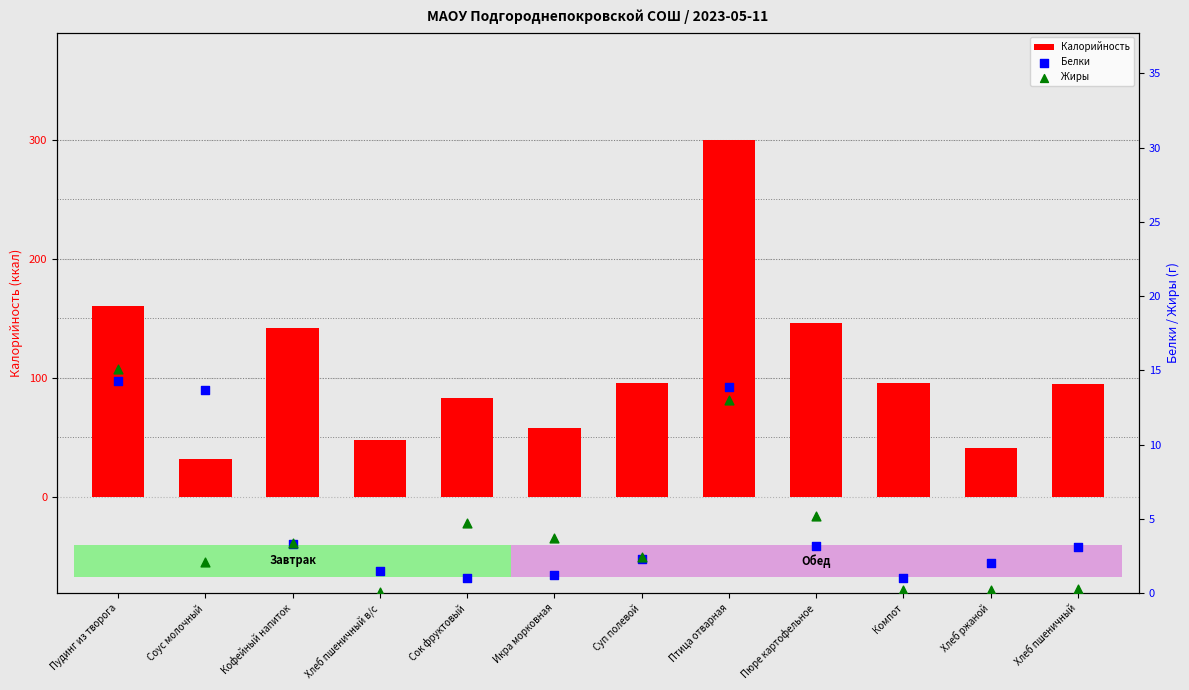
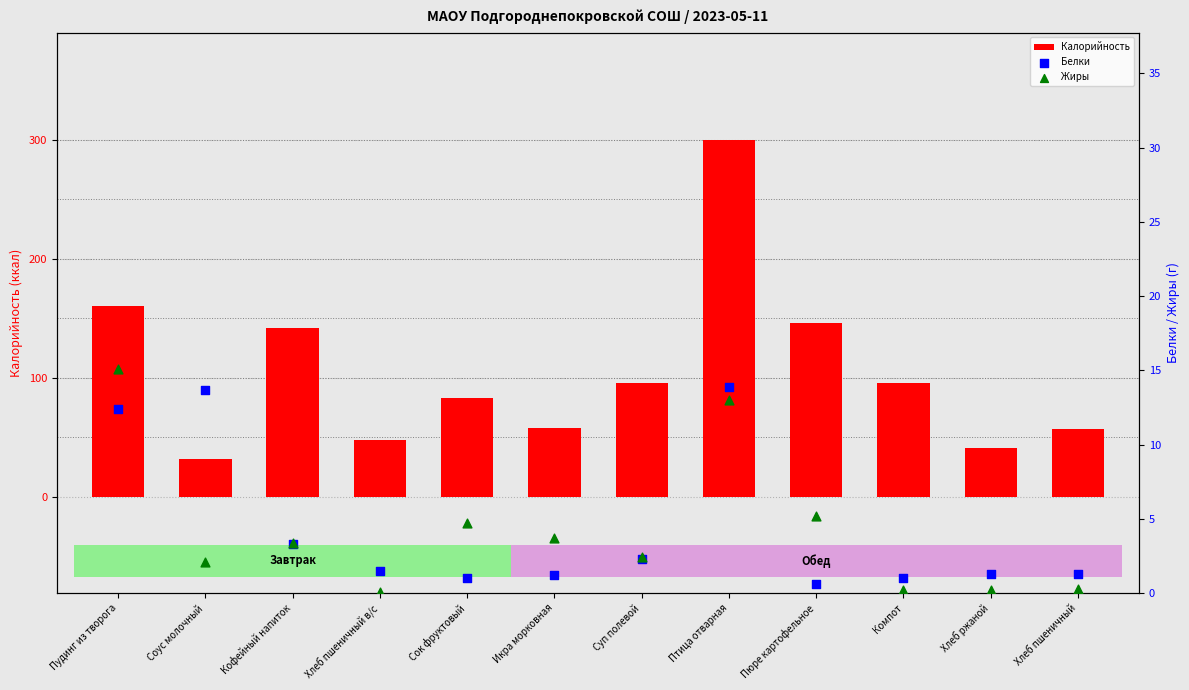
Калорийность, Хлеб пшеничный: 95 -> 57
Белки, Пудинг из творога: 14.3 -> 12.4
Белки, Пюре картофельное: 3.2 -> 0.6
Белки, Хлеб ржаной: 2.0 -> 1.3
Белки, Хлеб пшеничный: 3.1 -> 1.3
